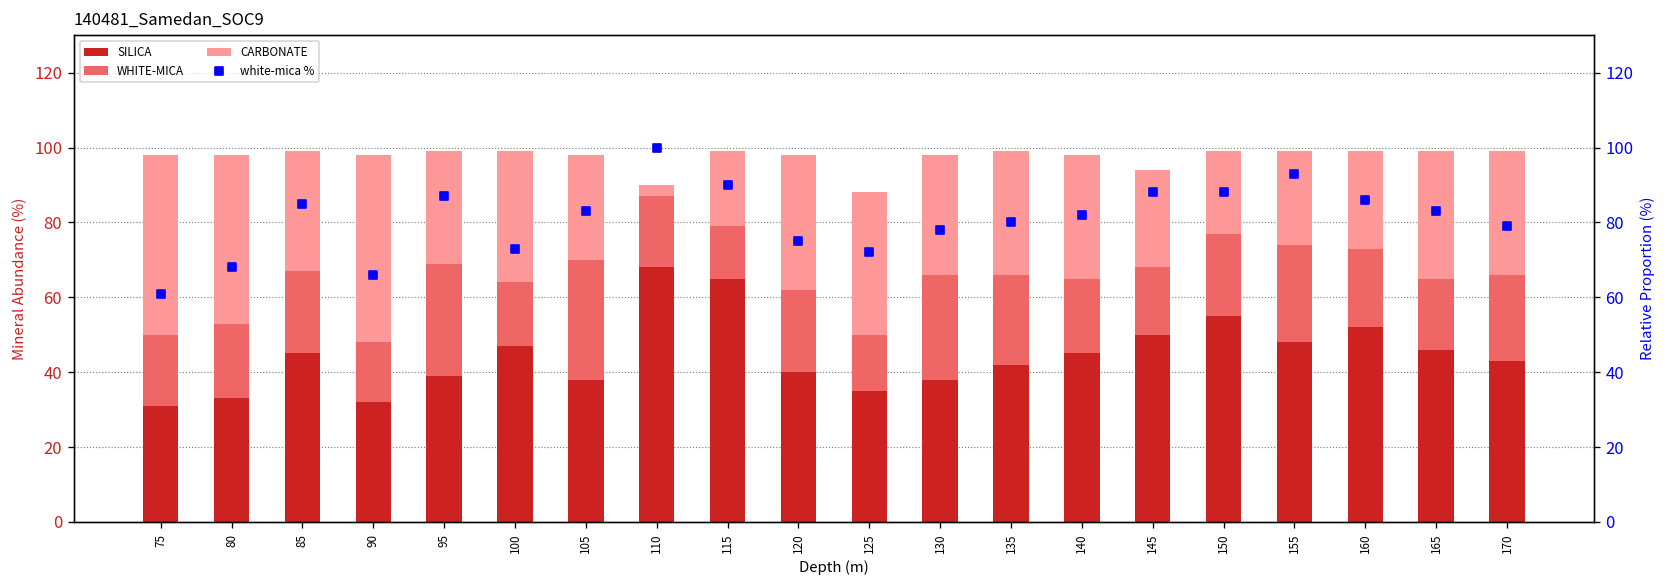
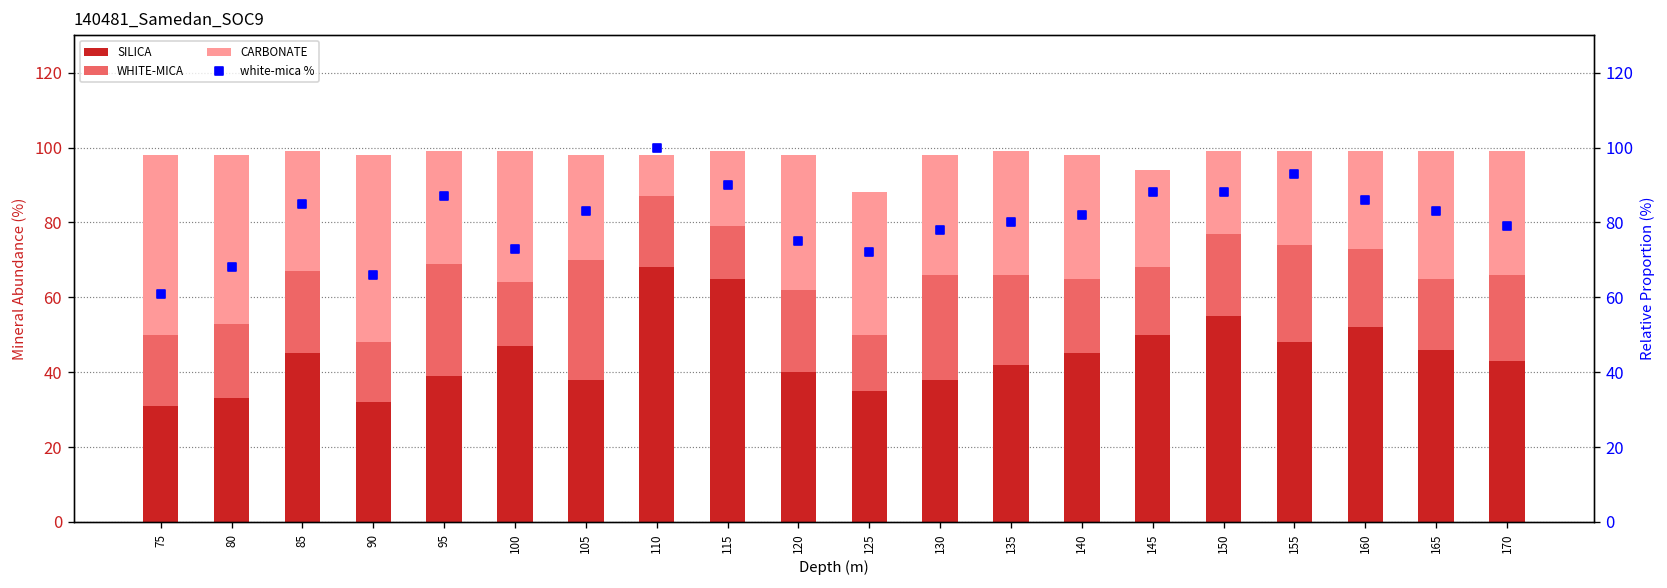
CARBONATE, 110: 3 -> 11
